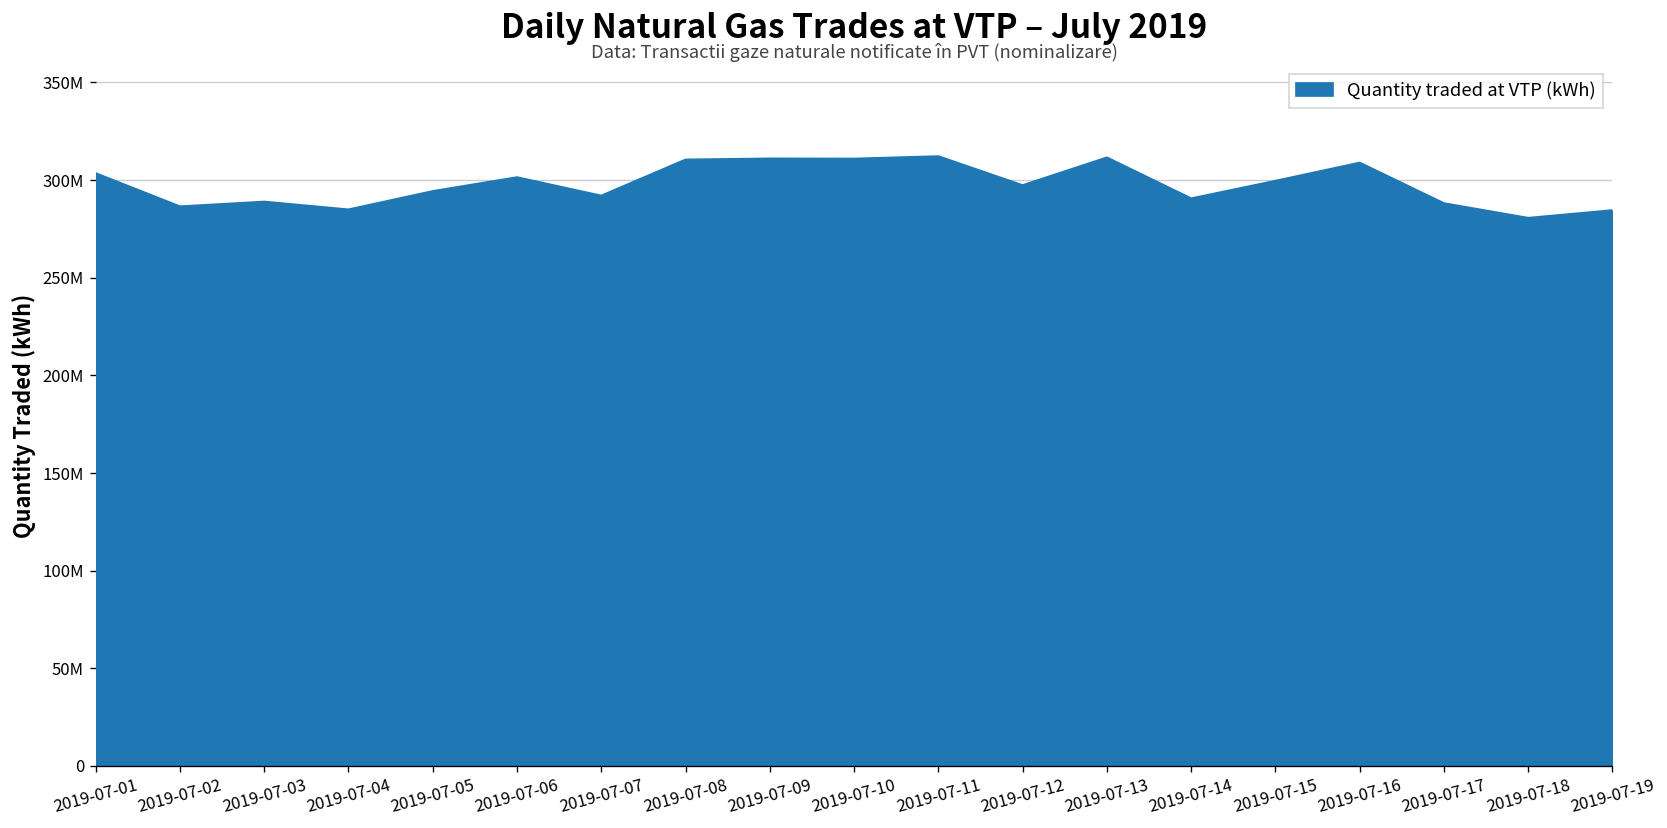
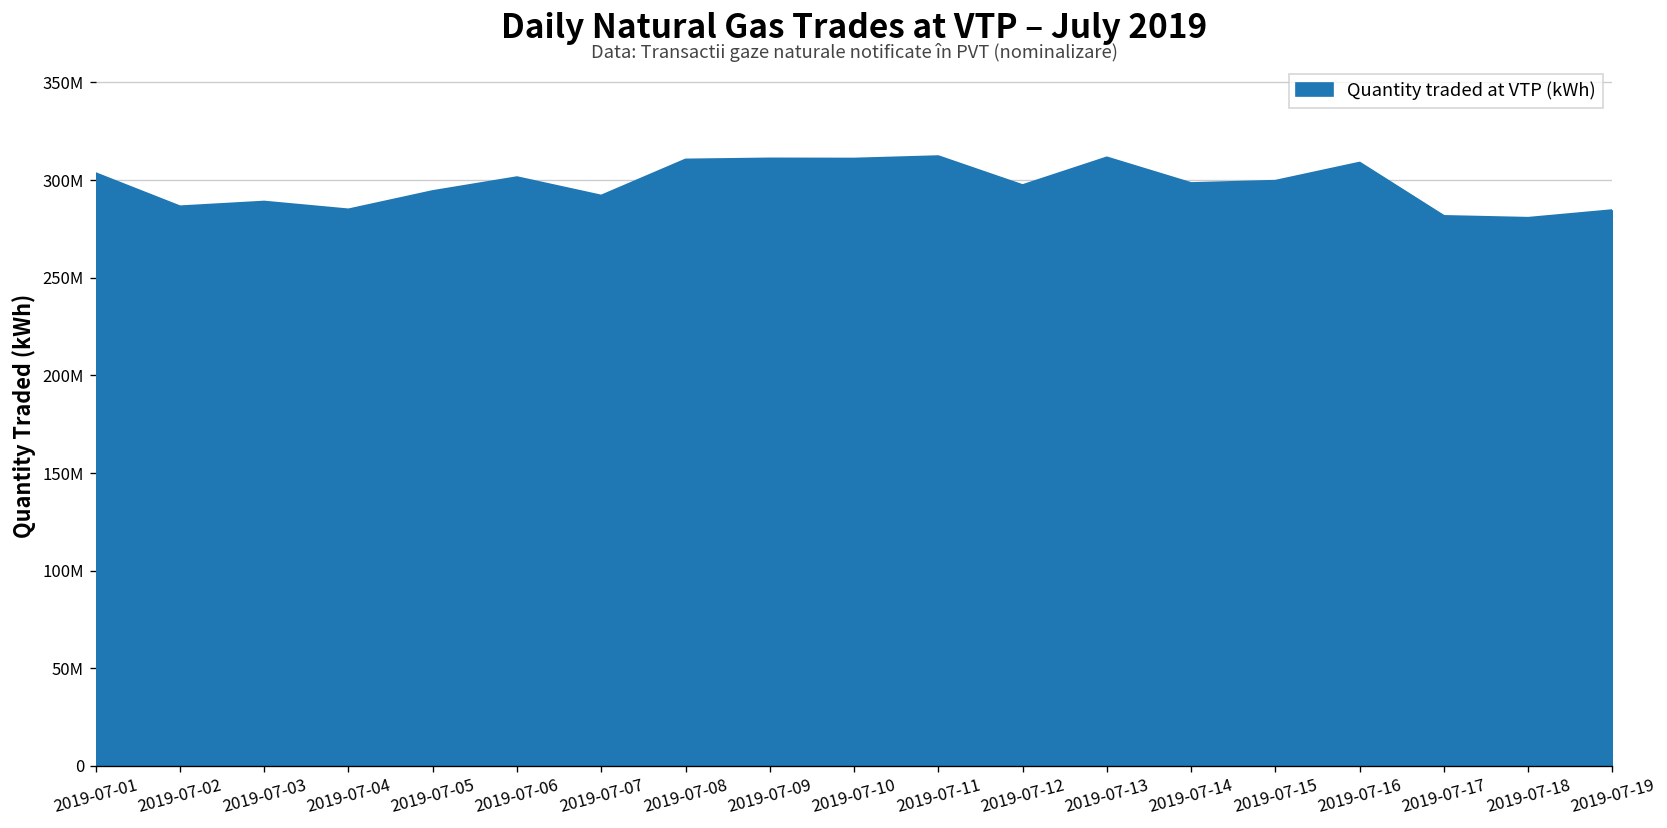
2019-07-14: 290000000 -> 298000000
2019-07-17: 288000000 -> 281000000
